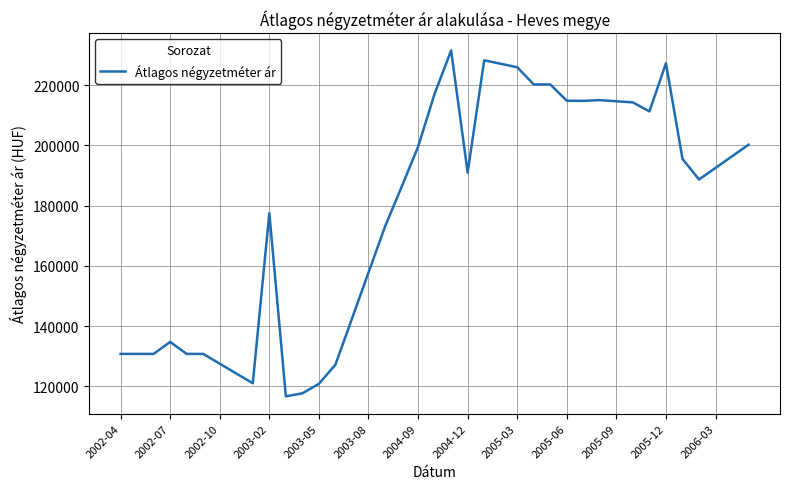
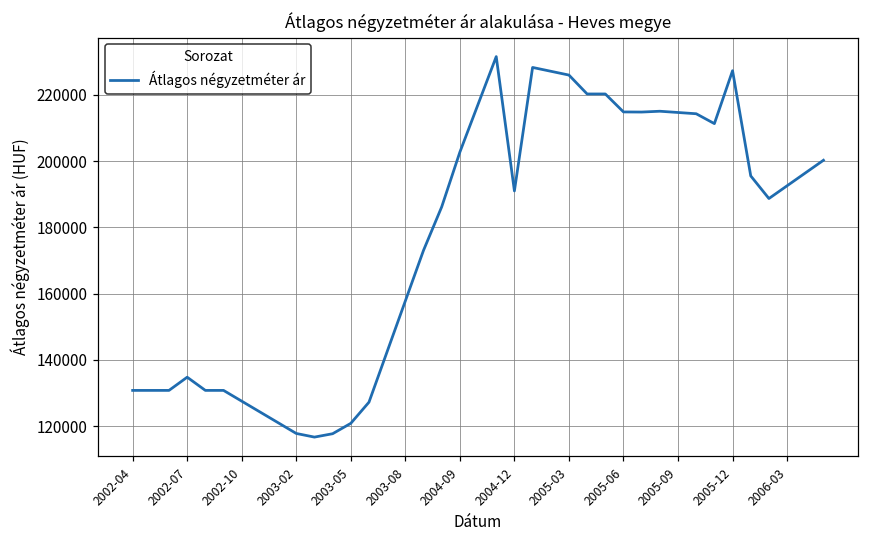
2003-02: 178000 -> 118000
2004-09: 200000 -> 203000
